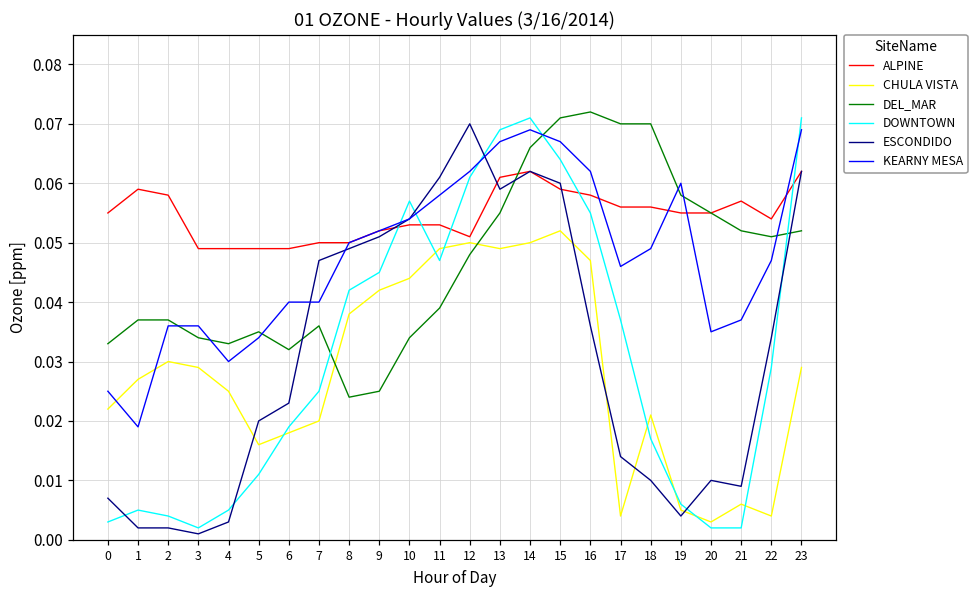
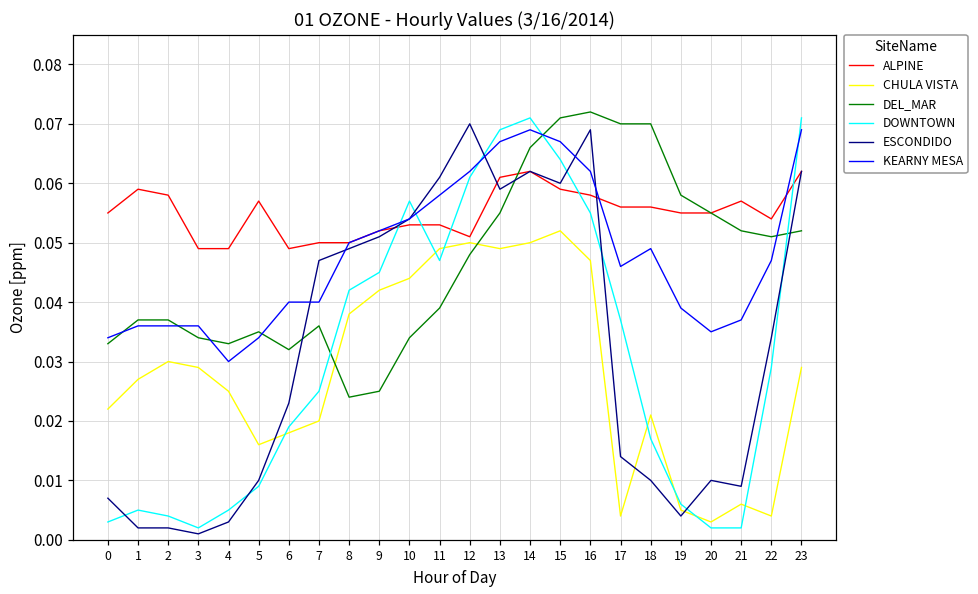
KEARNY MESA, 0: 0.025 -> 0.034
KEARNY MESA, 1: 0.019 -> 0.036
ALPINE, 5: 0.049 -> 0.057
DOWNTOWN, 5: 0.011 -> 0.009
ESCONDIDO, 5: 0.02 -> 0.01
ESCONDIDO, 16: 0.036 -> 0.069
KEARNY MESA, 19: 0.060 -> 0.039
